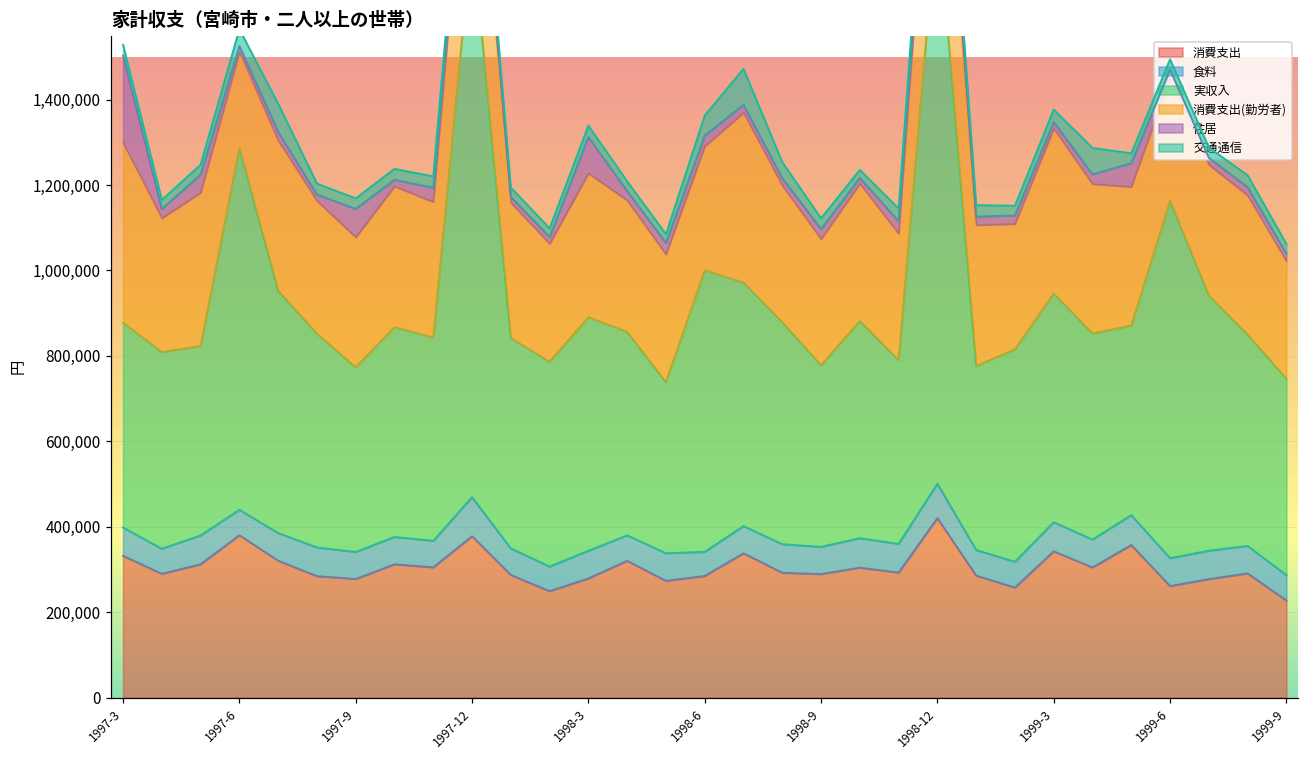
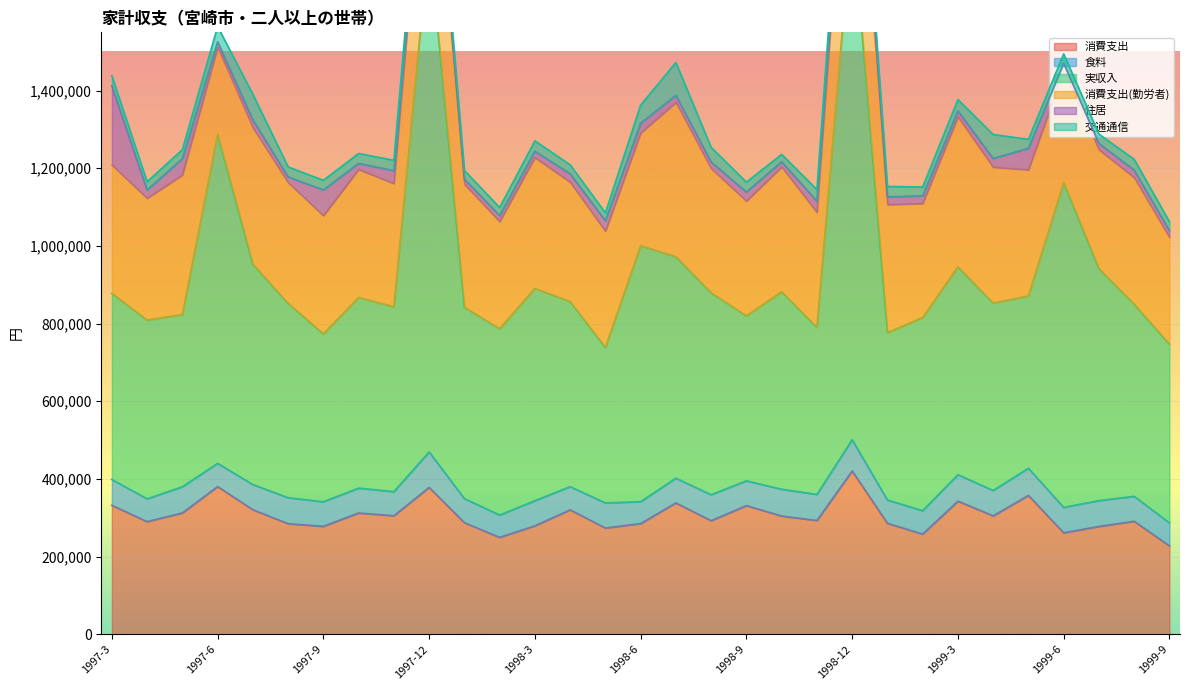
消費支出(勤労者), 1997-3: 420,000 -> 330,000
住居, 1998-3: 90,000 -> 20,000
消費支出, 1998-9: 290,000 -> 330,000
